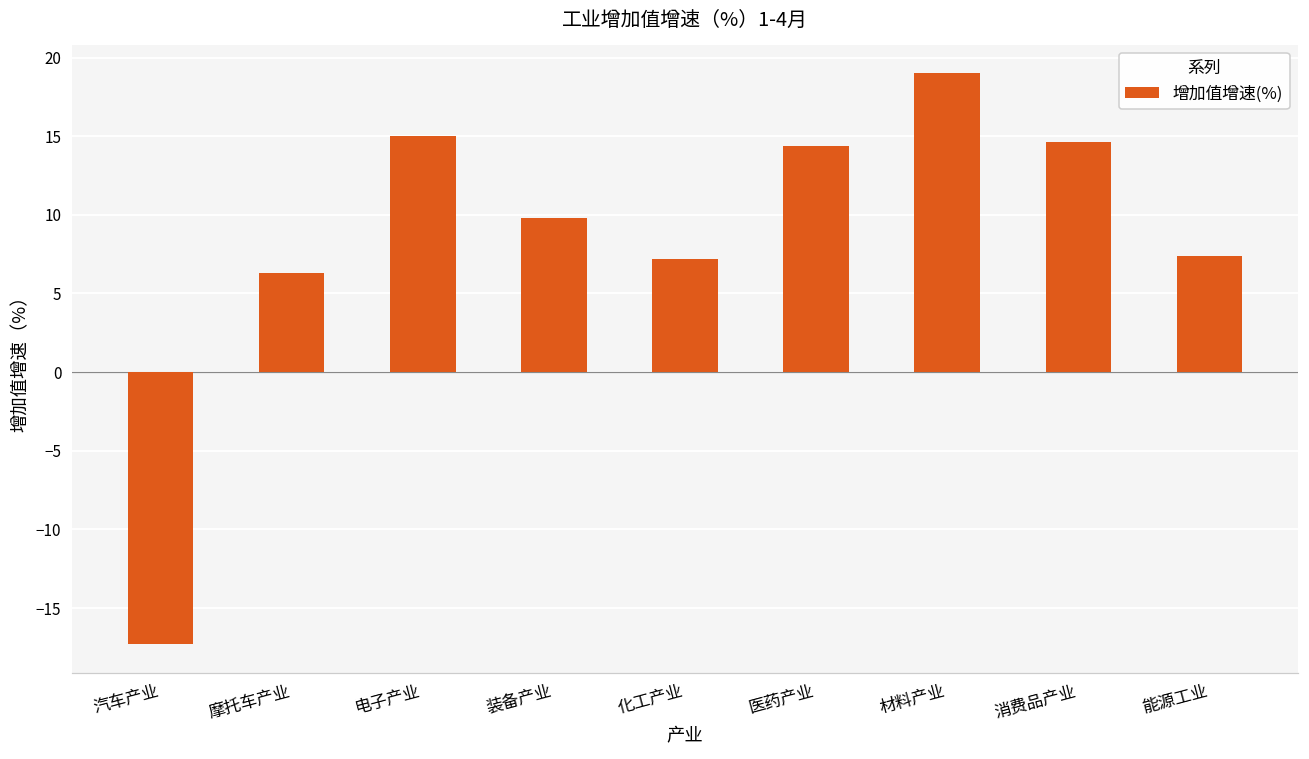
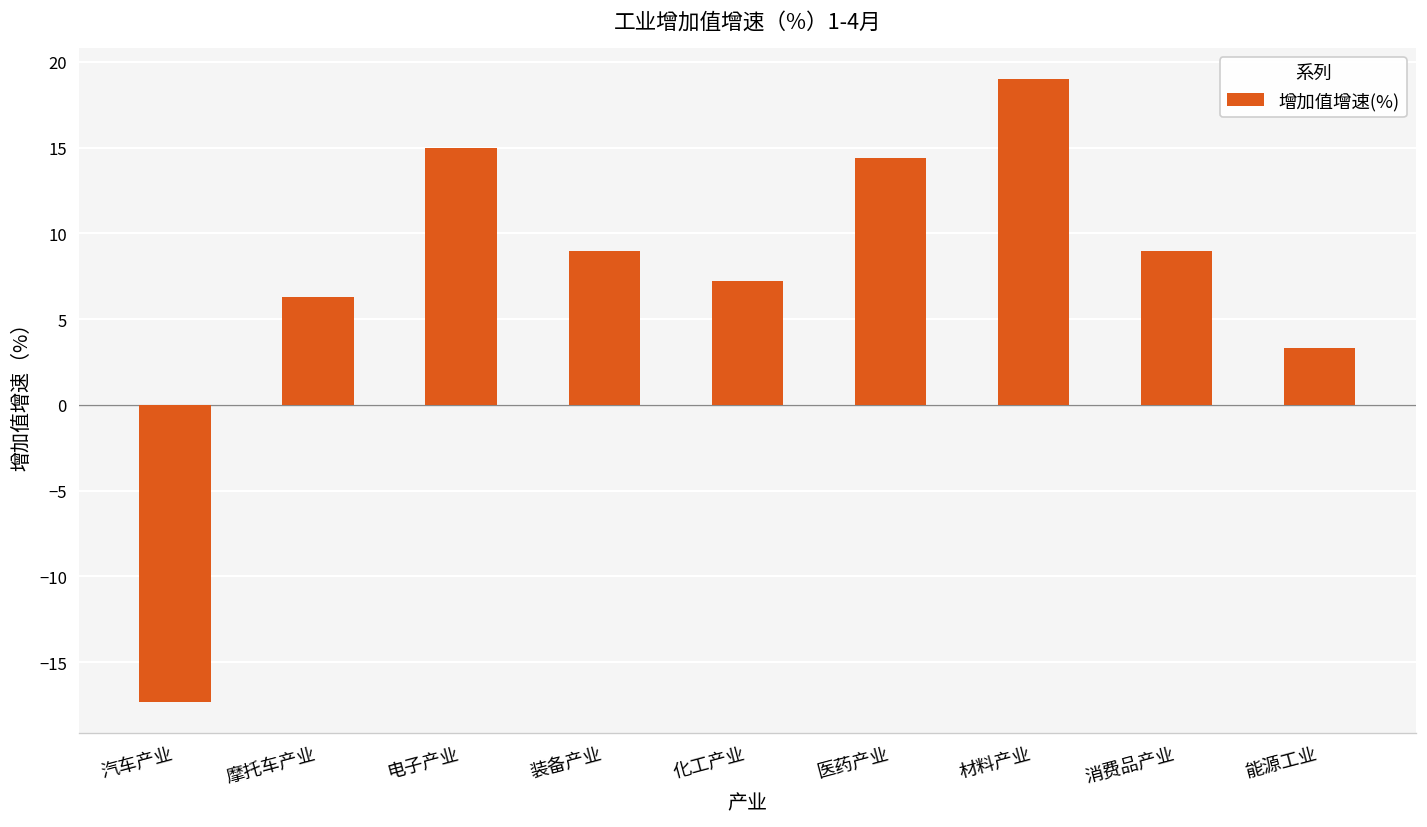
装备产业: 9.8 -> 9.0
消费品产业: 14.6 -> 9.0
能源工业: 7.4 -> 3.3
